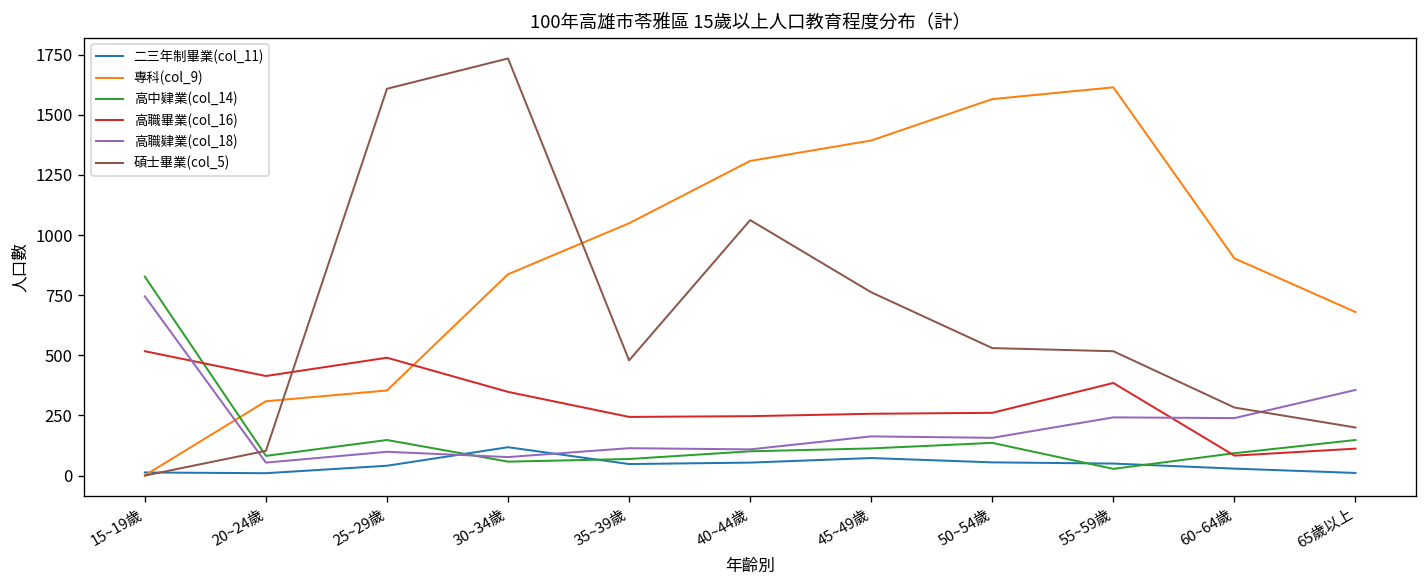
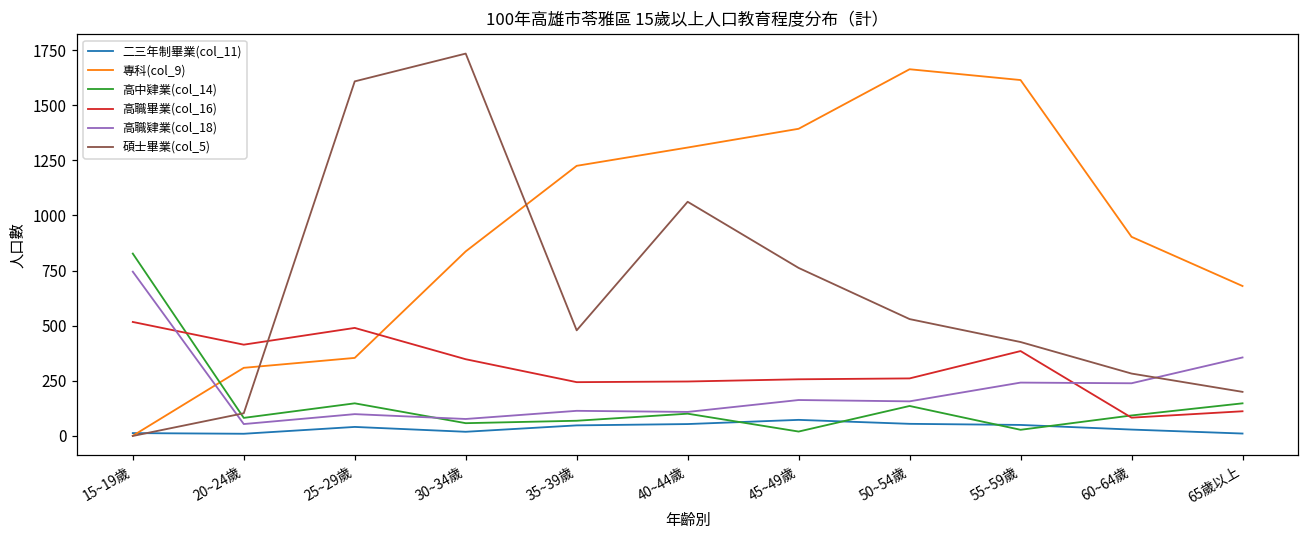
二三年制畢業(col_11), 30~34歲: 120 -> 20
專科(col_9), 35~39歲: 1050 -> 1230
高中肄業(col_14), 45~49歲: 110 -> 20
專科(col_9), 50~54歲: 1570 -> 1660
碩士畢業(col_5), 55~59歲: 520 -> 430
